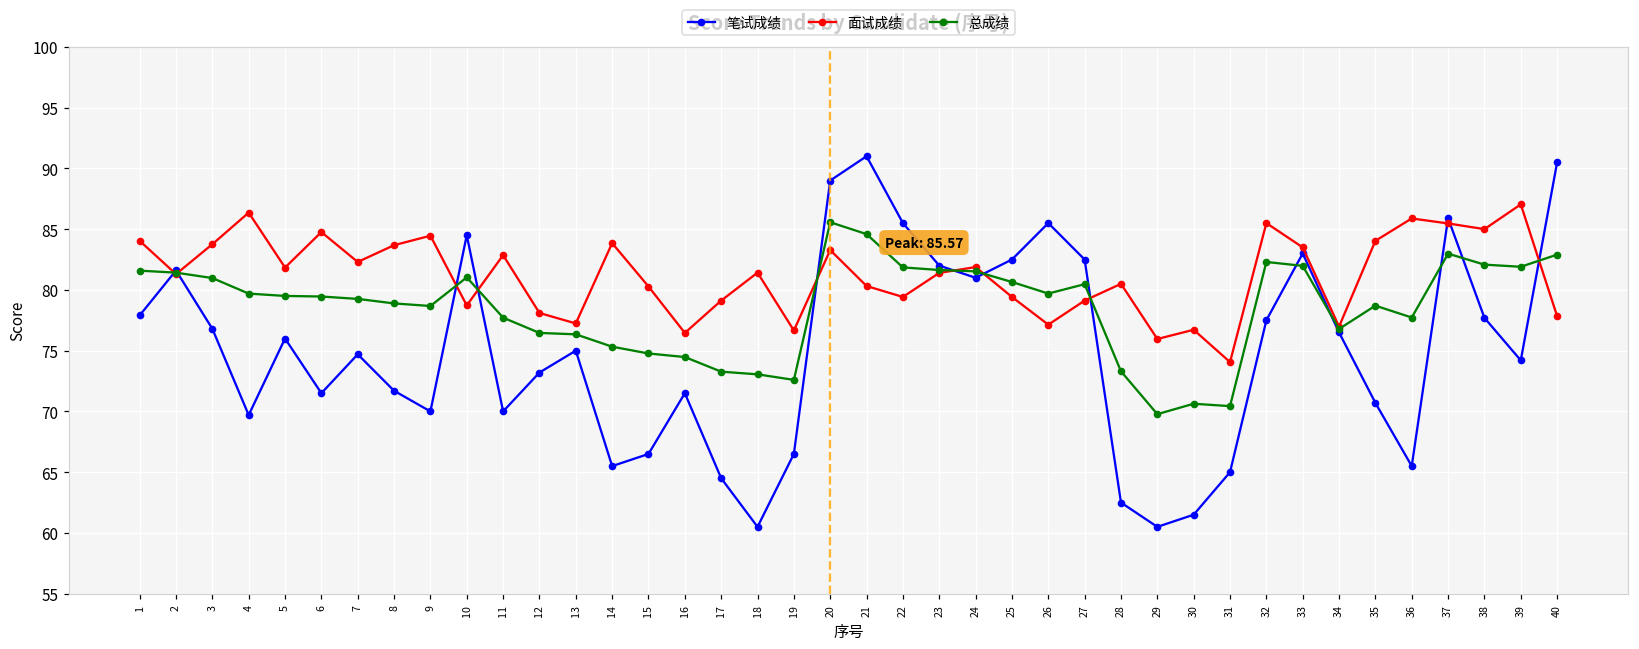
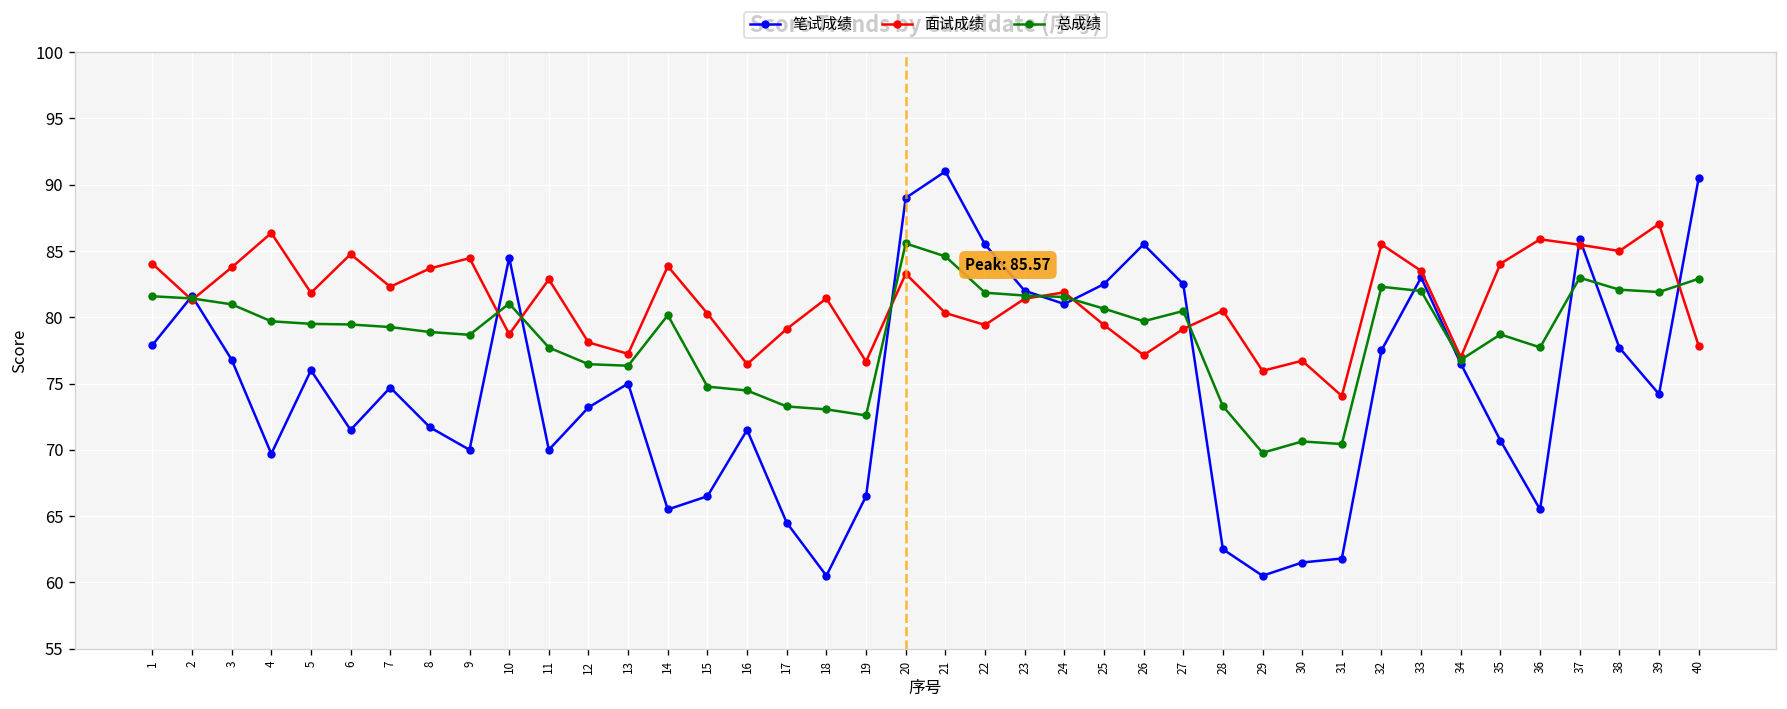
总成绩, 14: 75.3 -> 80.2
笔试成绩, 31: 65.0 -> 61.8
